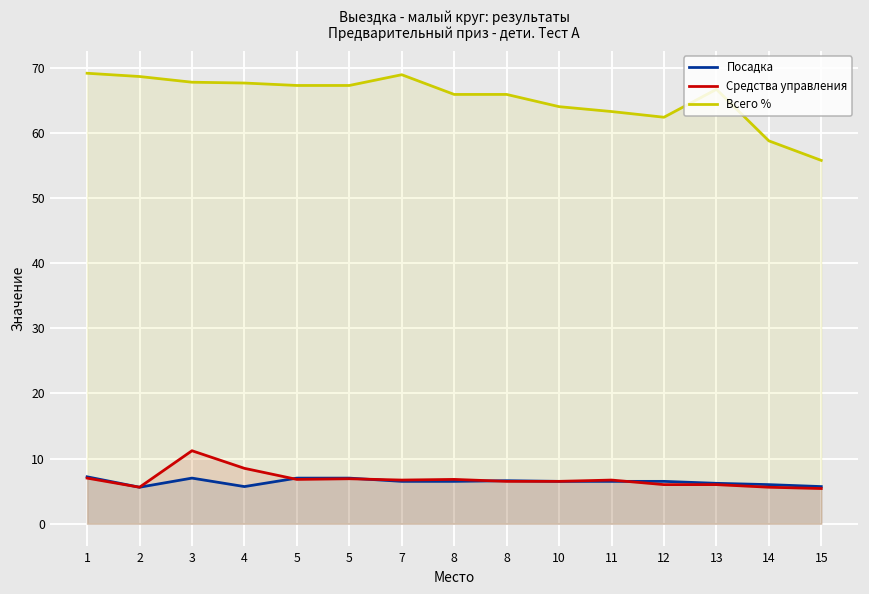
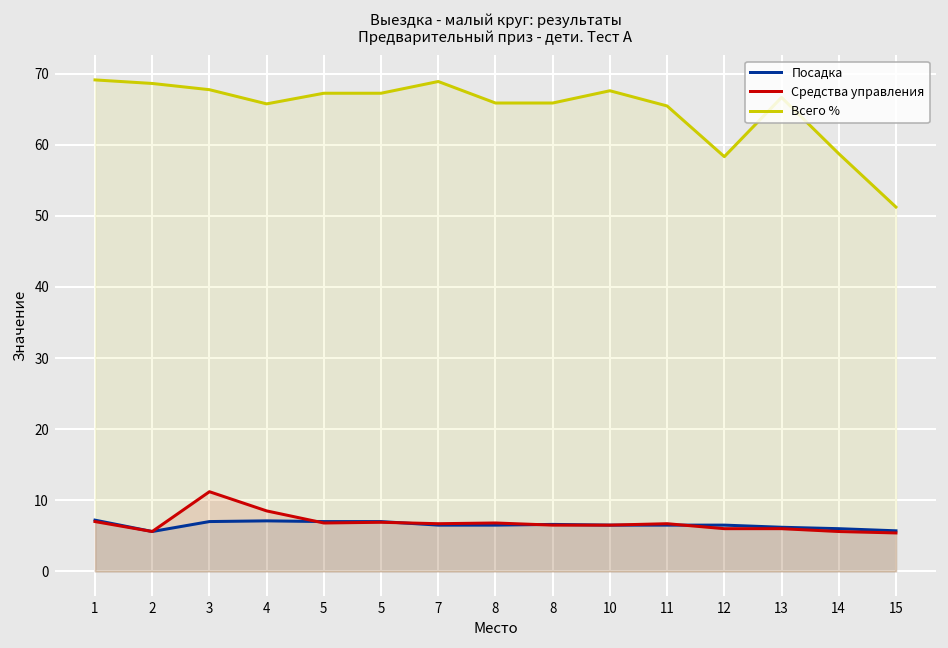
Посадка, 4: 6 -> 7
Всего %, 4: 68 -> 66
Всего %, 10: 64 -> 68
Всего %, 11: 63 -> 65
Всего %, 12: 62 -> 58
Всего %, 15: 56 -> 51
